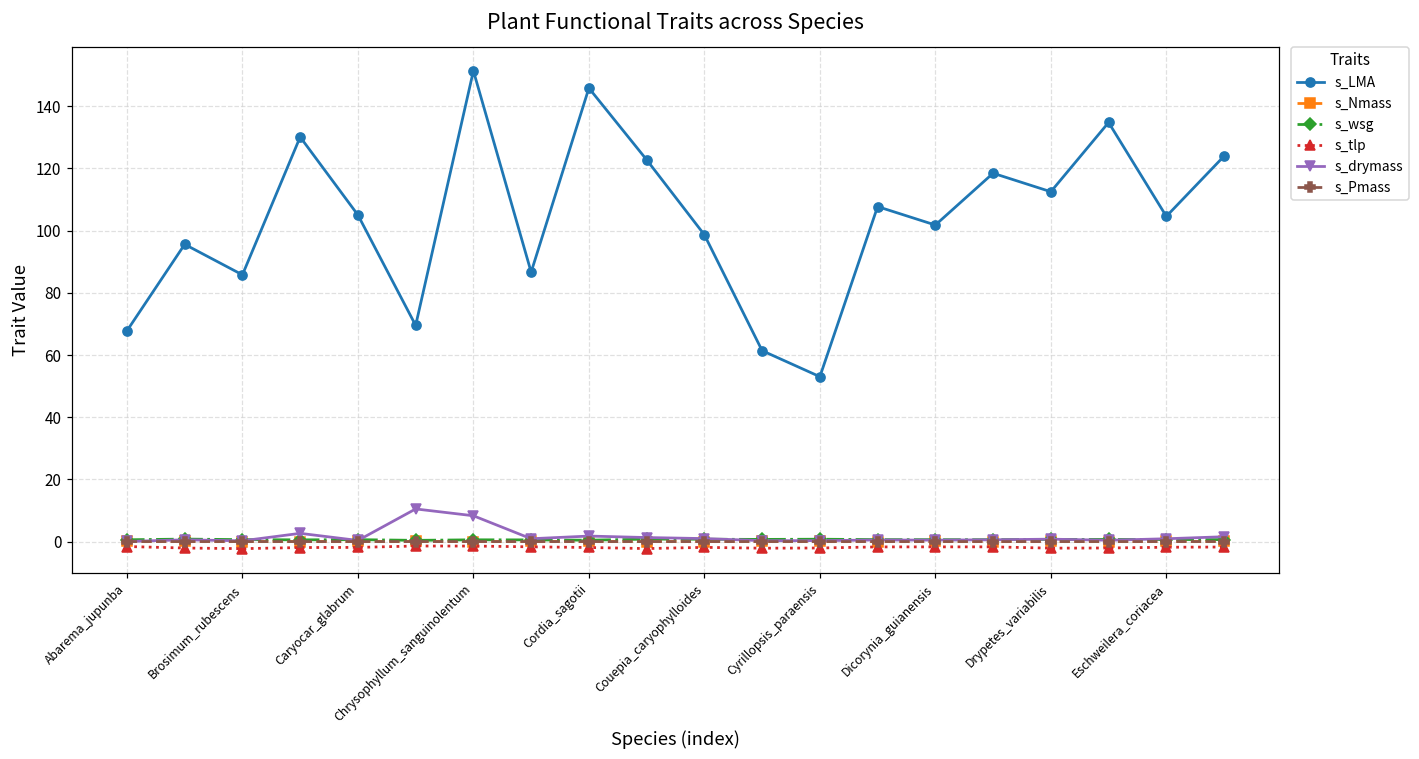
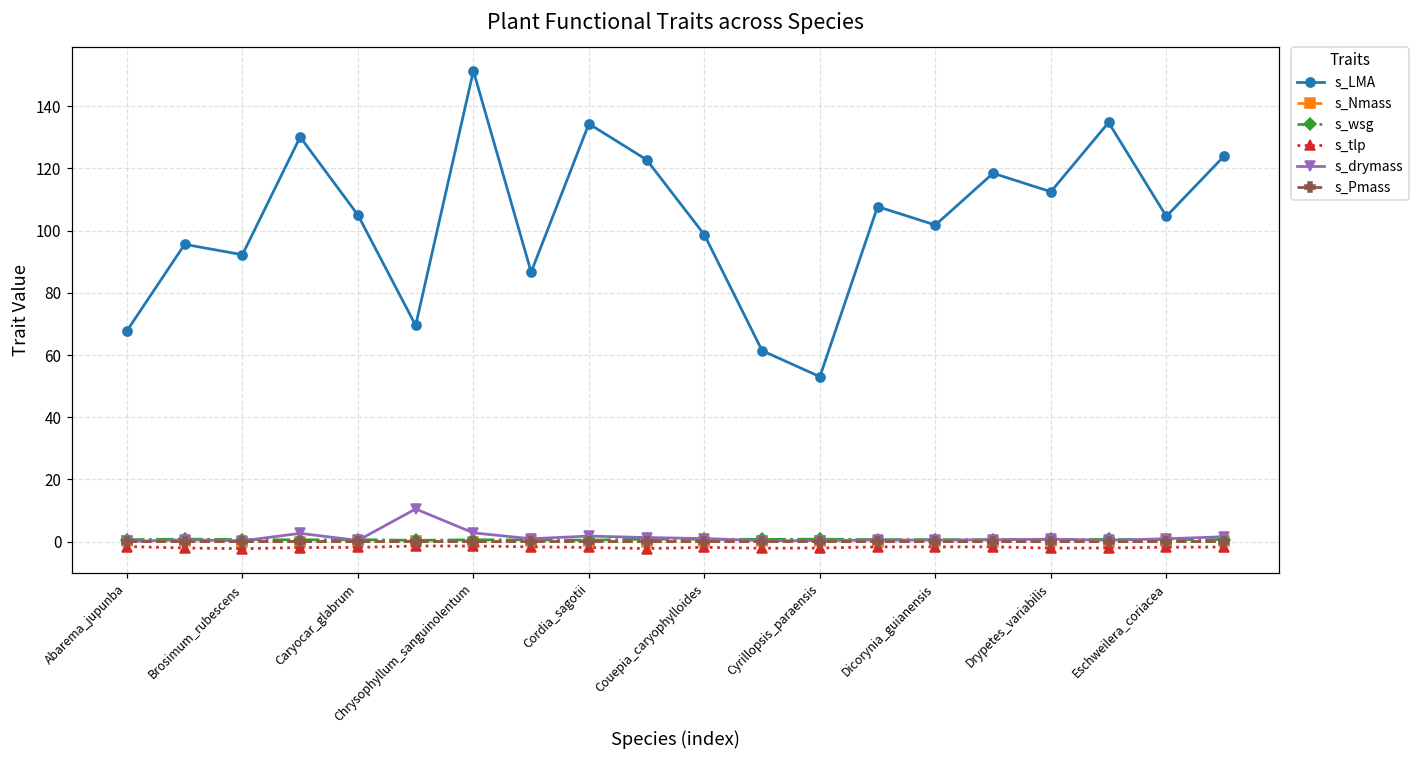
s_LMA, Brosimum_rubescens: 86 -> 92
s_drymass, Chrysophyllum_sanguinolentum: 8 -> 3
s_LMA, Cordia_sagotii: 146 -> 134
